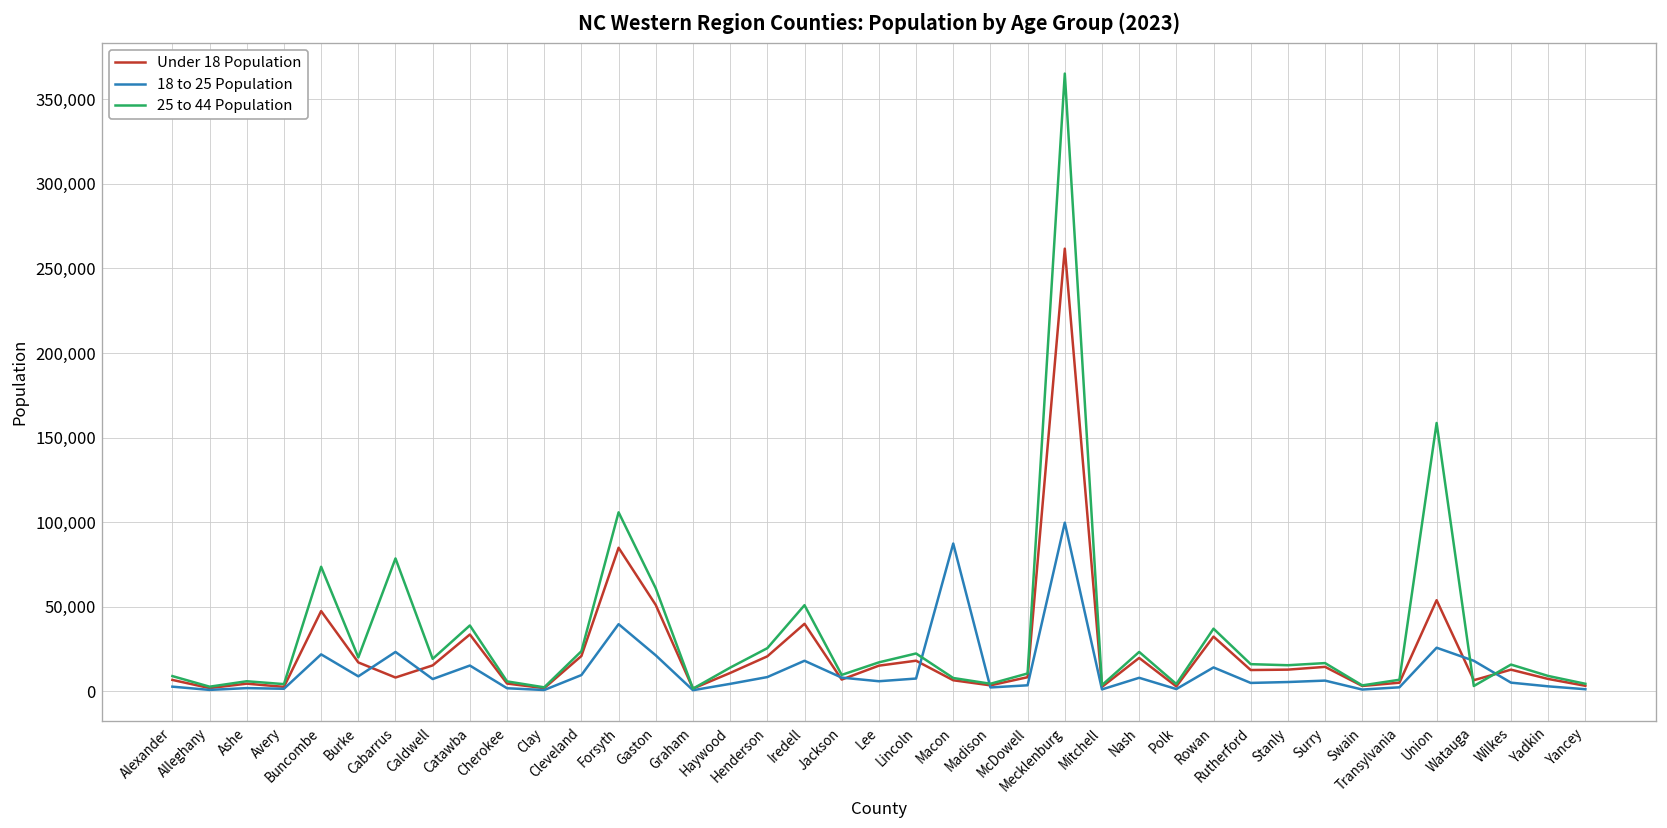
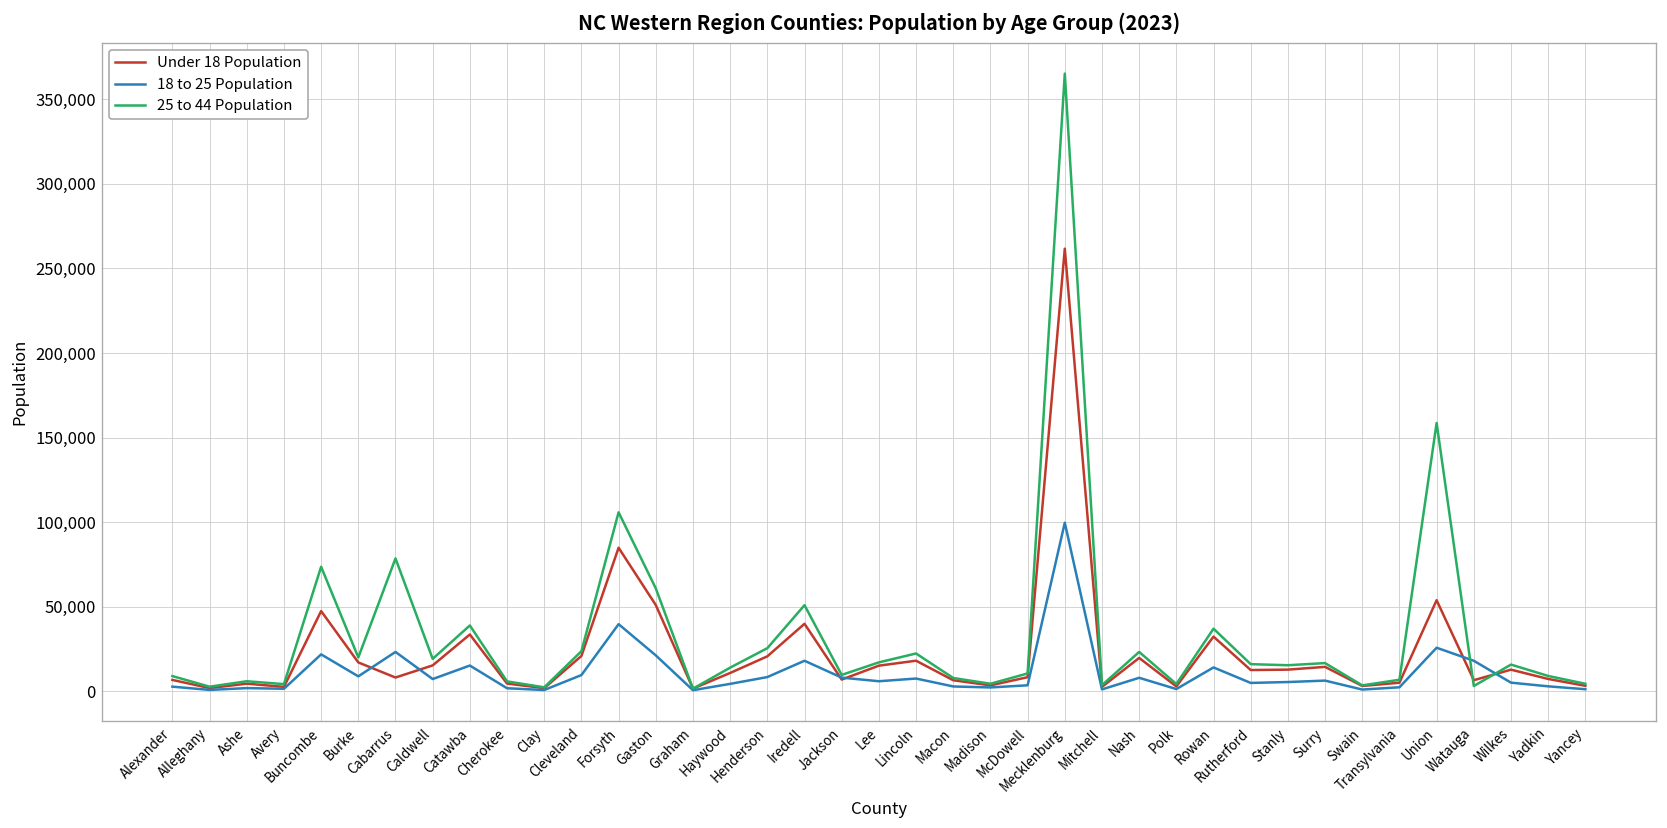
18 to 25 Population, Macon: 87,000 -> 3,000
